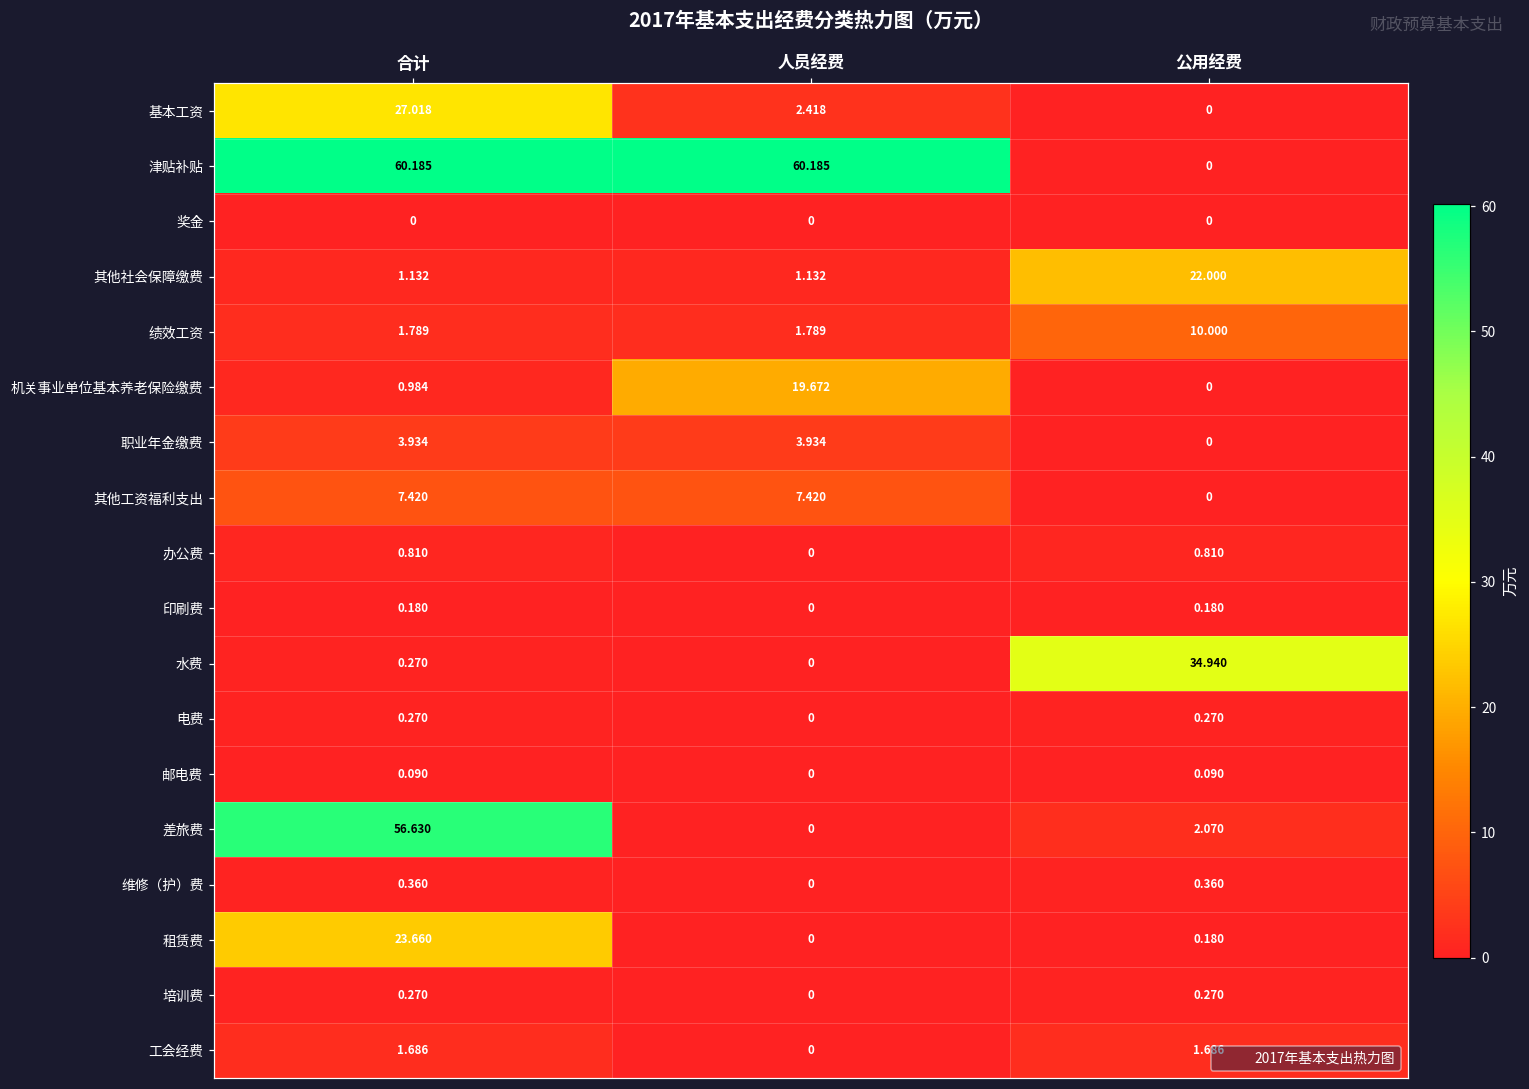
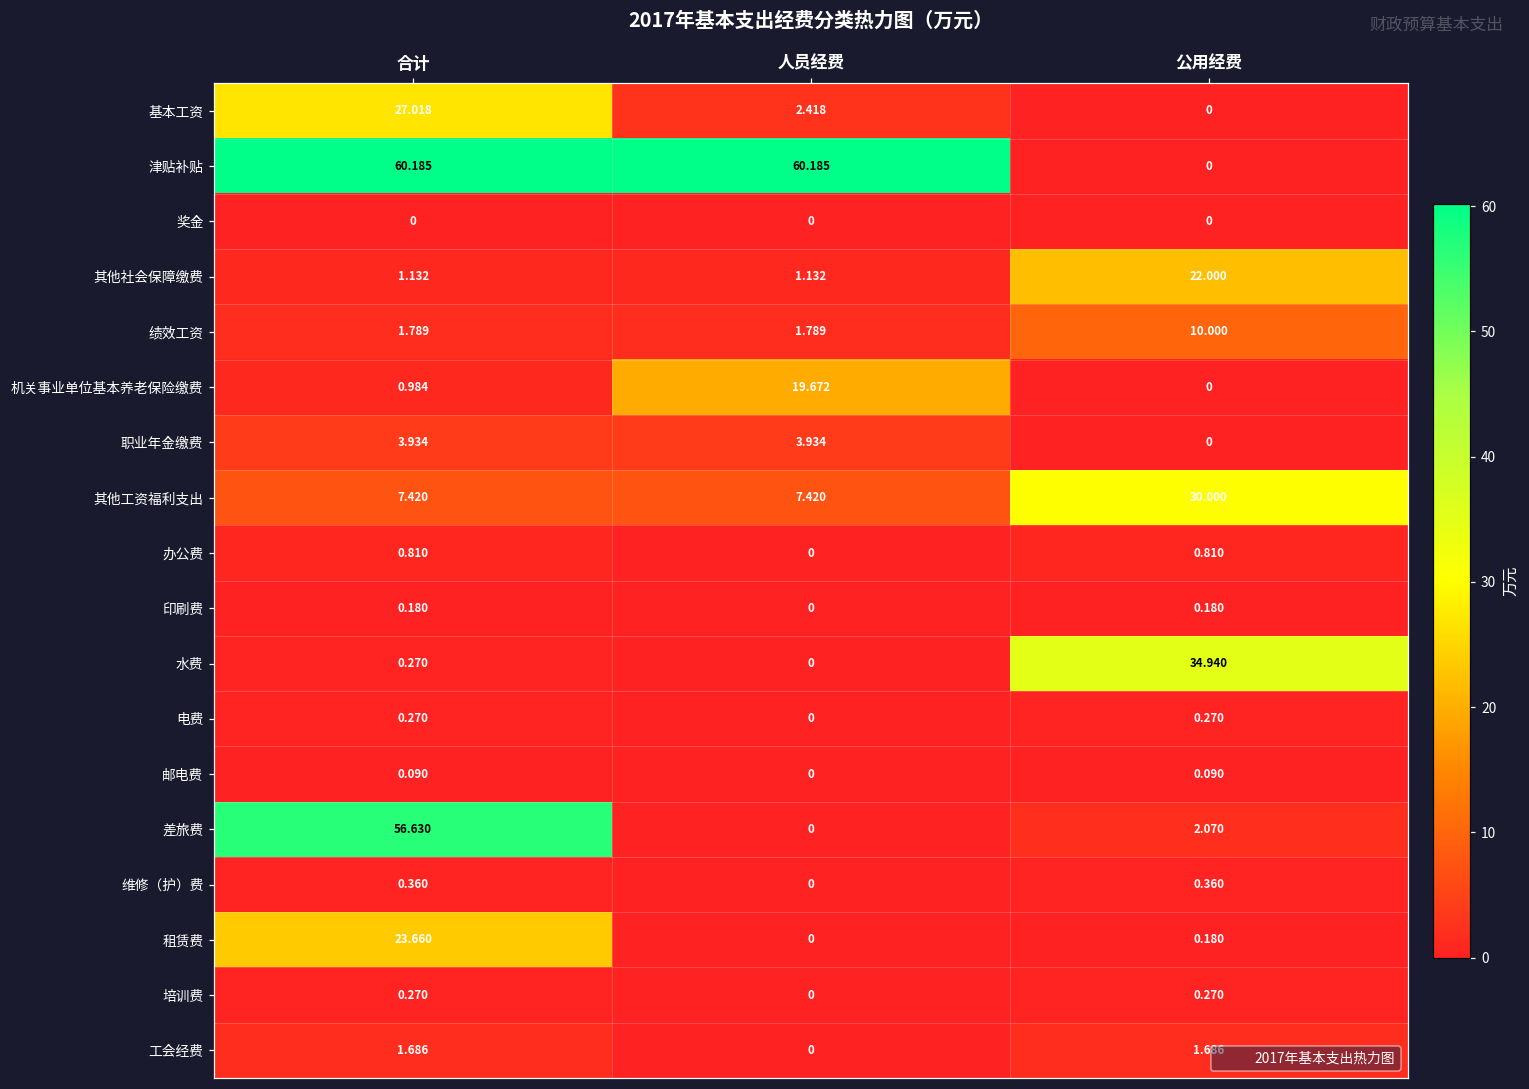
其他工资福利支出, 公用经费: 0 -> 30.000
